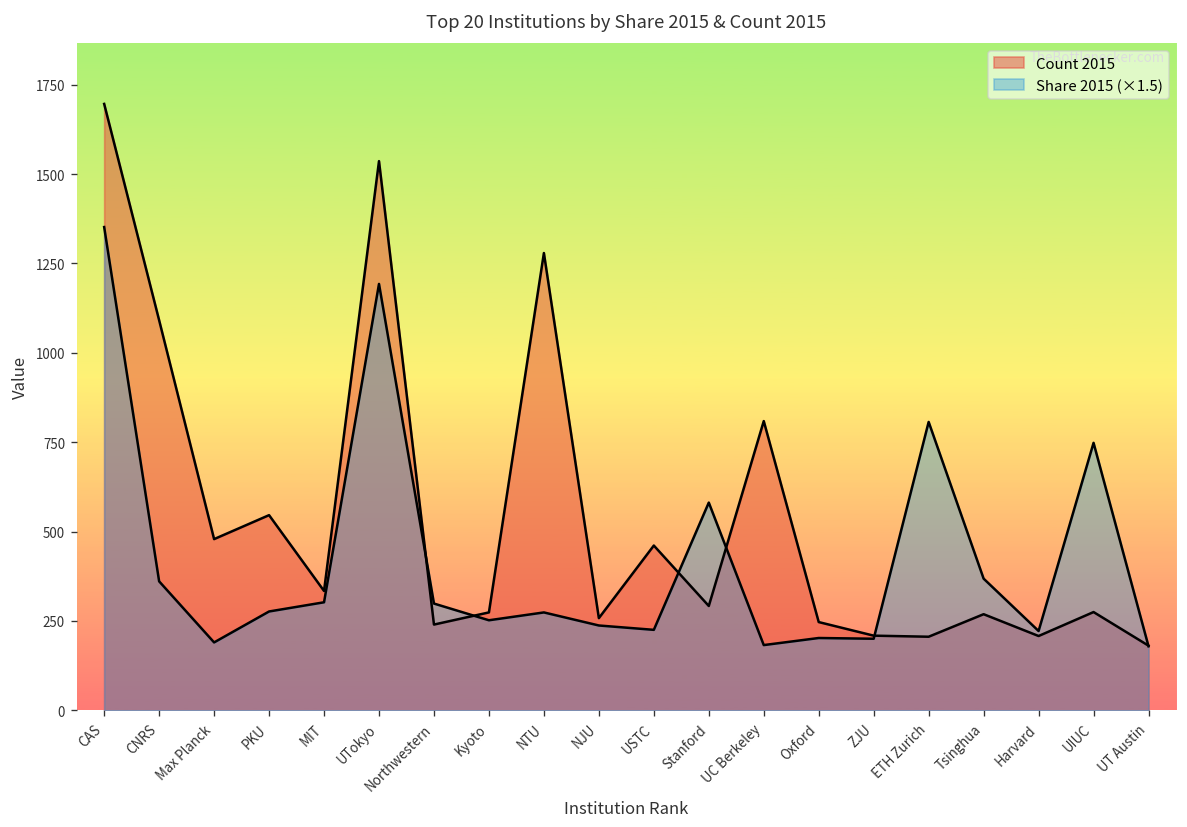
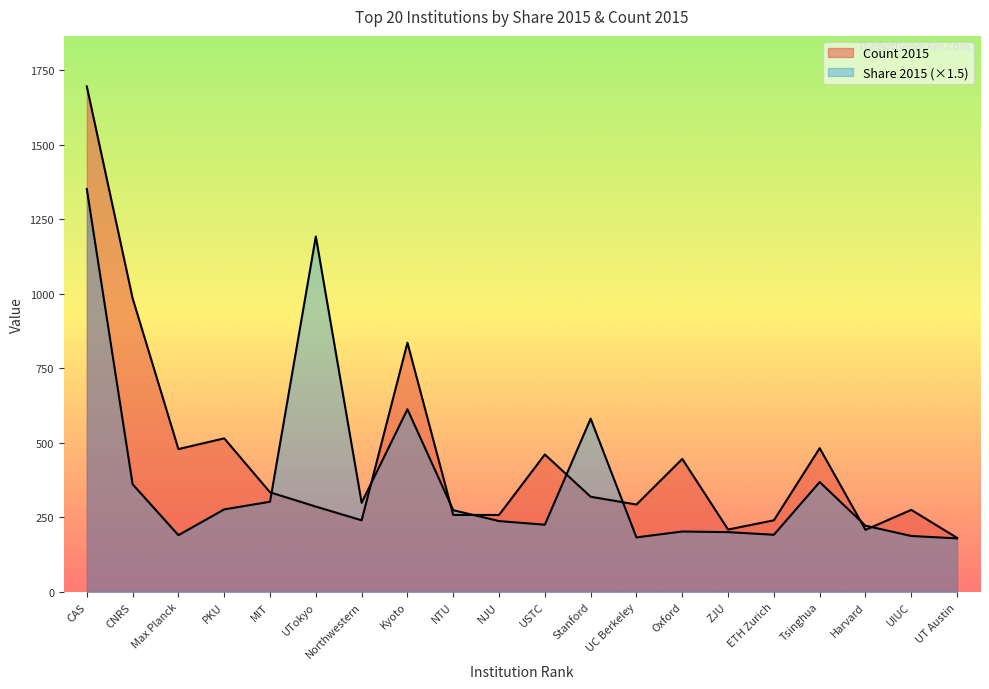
Count 2015, CNRS: 1090 -> 990
Count 2015, PKU: 550 -> 520
Count 2015, UTokyo: 1540 -> 290
Count 2015, Kyoto: 270 -> 840
Share 2015 (×1.5), Kyoto: 250 -> 610
Count 2015, NTU: 1280 -> 260
Count 2015, Stanford: 290 -> 320
Count 2015, UC Berkeley: 810 -> 290
Count 2015, Oxford: 250 -> 450
Count 2015, ETH Zurich: 210 -> 240
Share 2015 (×1.5), ETH Zurich: 810 -> 190
Count 2015, Tsinghua: 270 -> 480
Share 2015 (×1.5), UIUC: 750 -> 190
